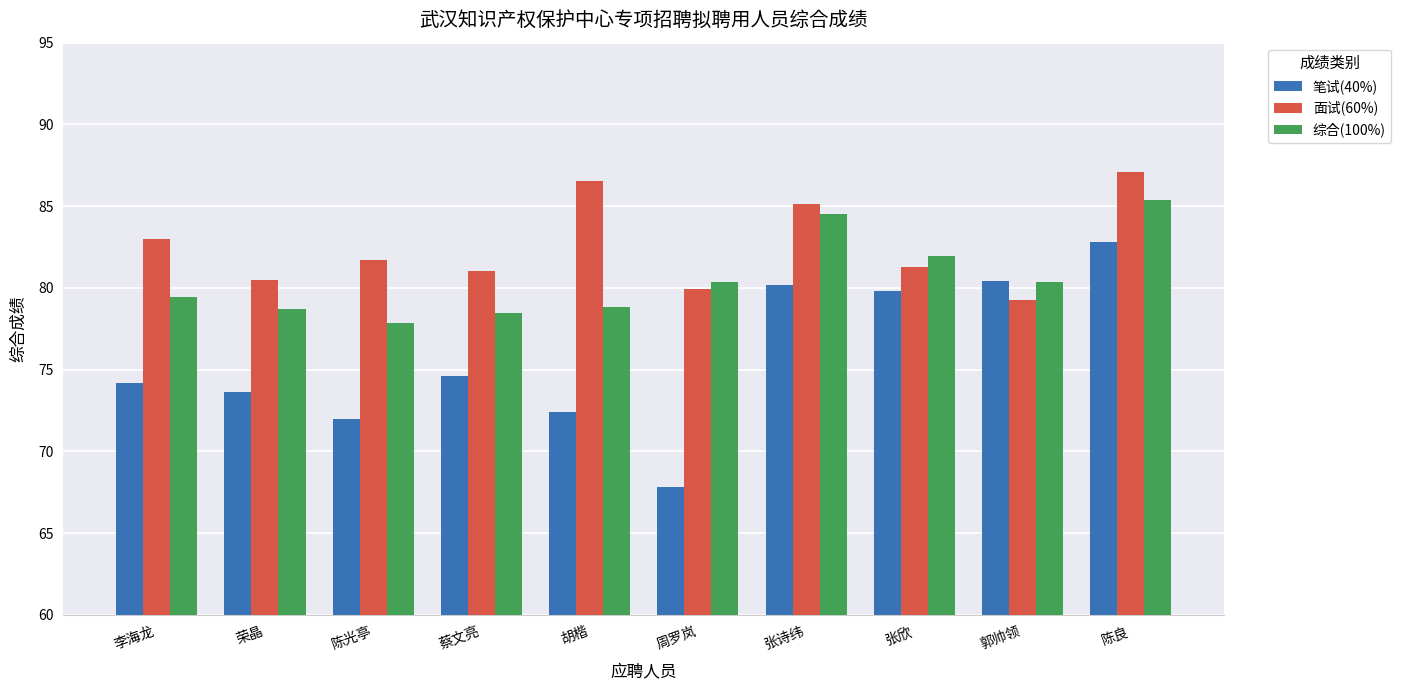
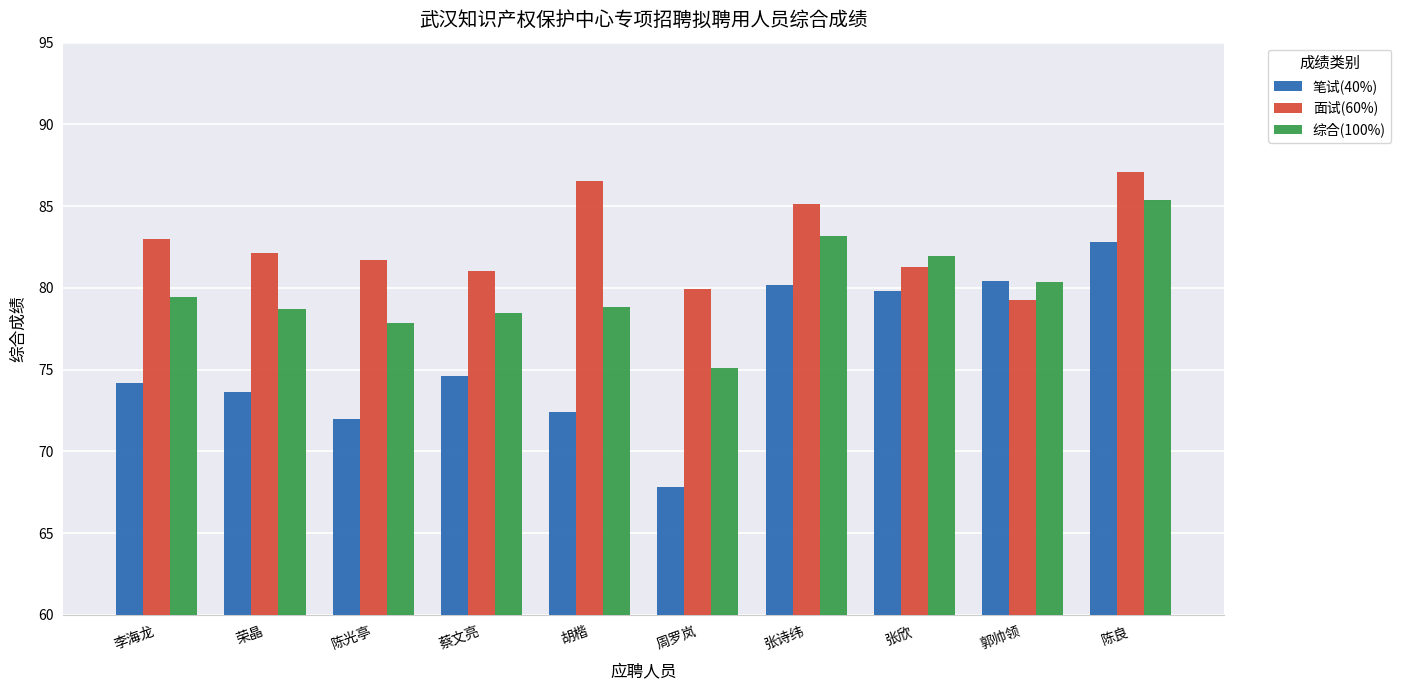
面试(60%), 荣晶: 80.5 -> 82.2
综合(100%), 周罗岚: 80.3 -> 75.1
综合(100%), 张诗纬: 84.5 -> 83.2
